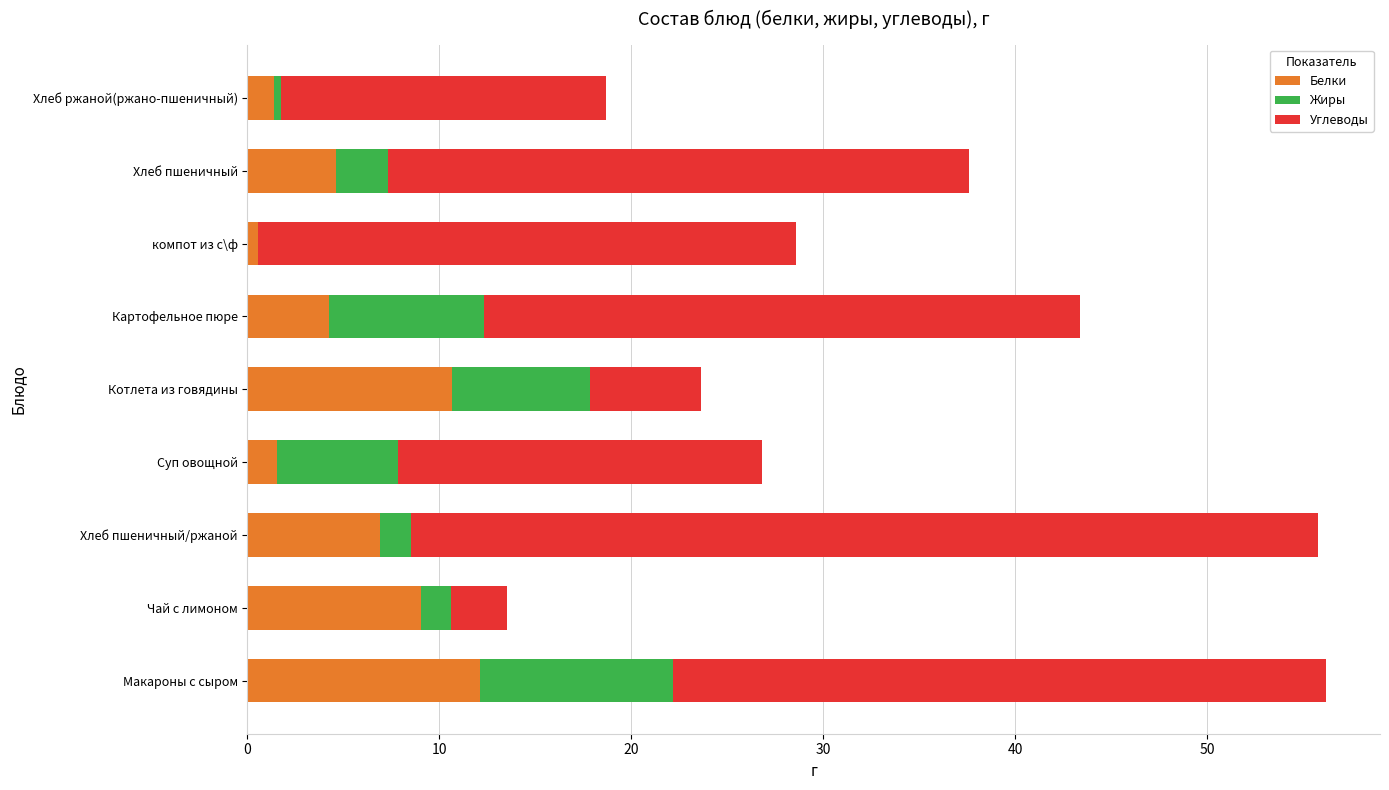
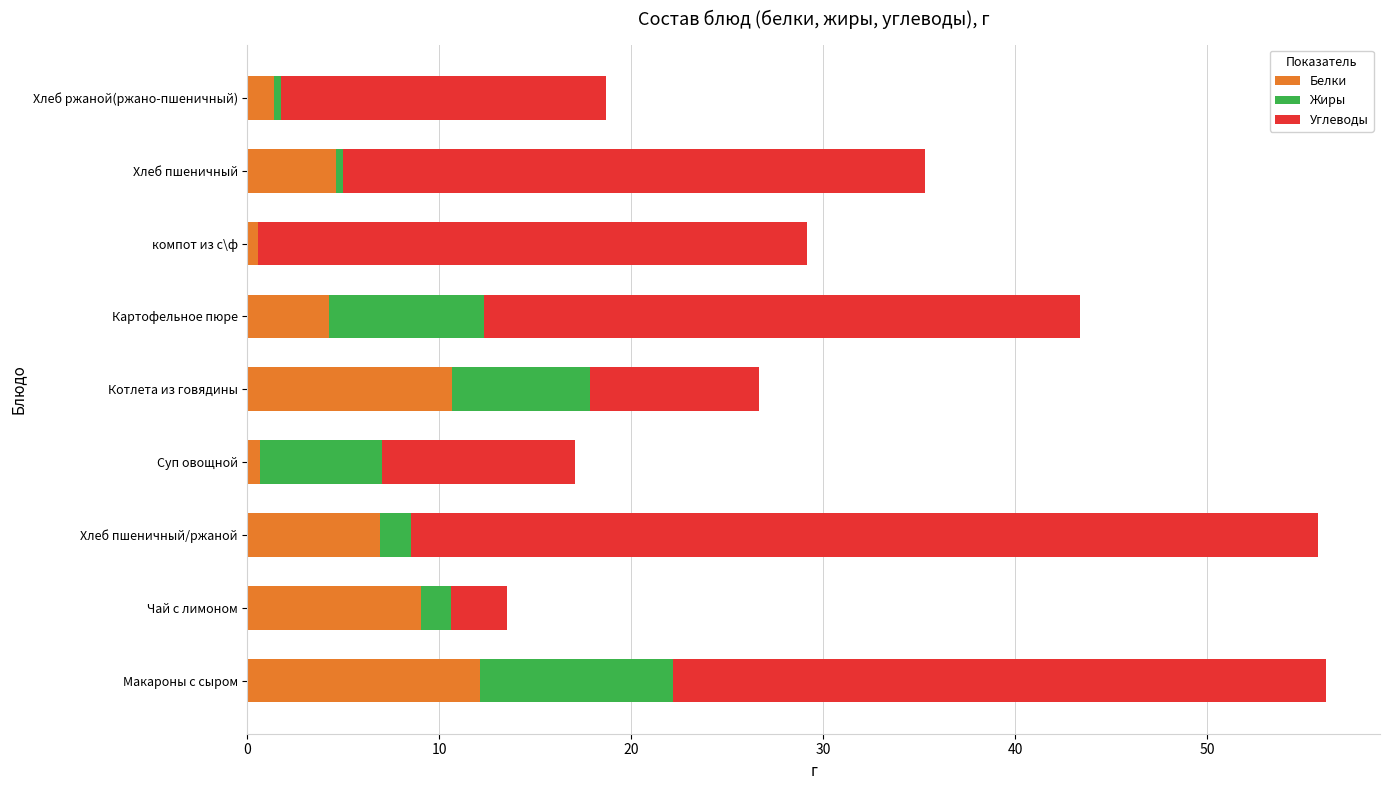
Жиры, Хлеб пшеничный: 2.7 -> 0.4
Углеводы, компот из с\ф: 28.0 -> 28.6
Углеводы, Котлета из говядины: 5.7 -> 8.8
Белки, Суп овощной: 1.5 -> 0.7
Углеводы, Суп овощной: 18.9 -> 10.1
